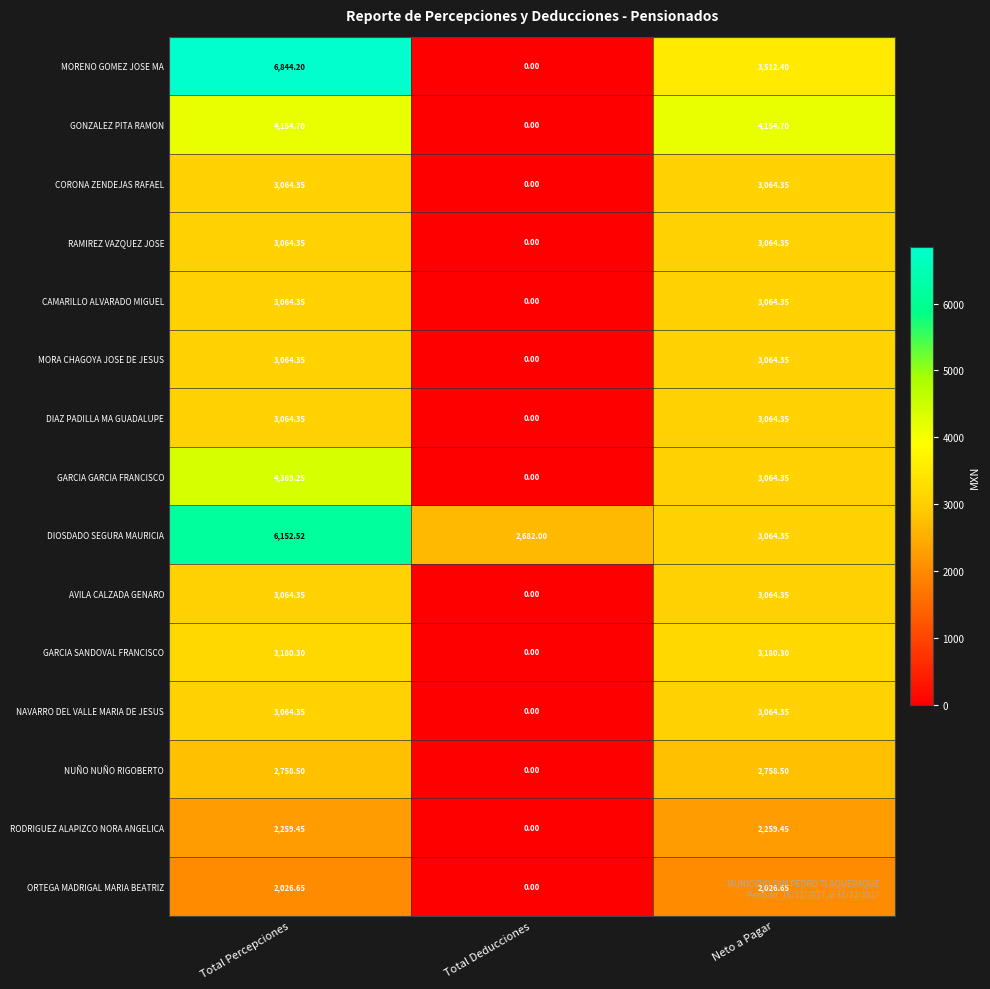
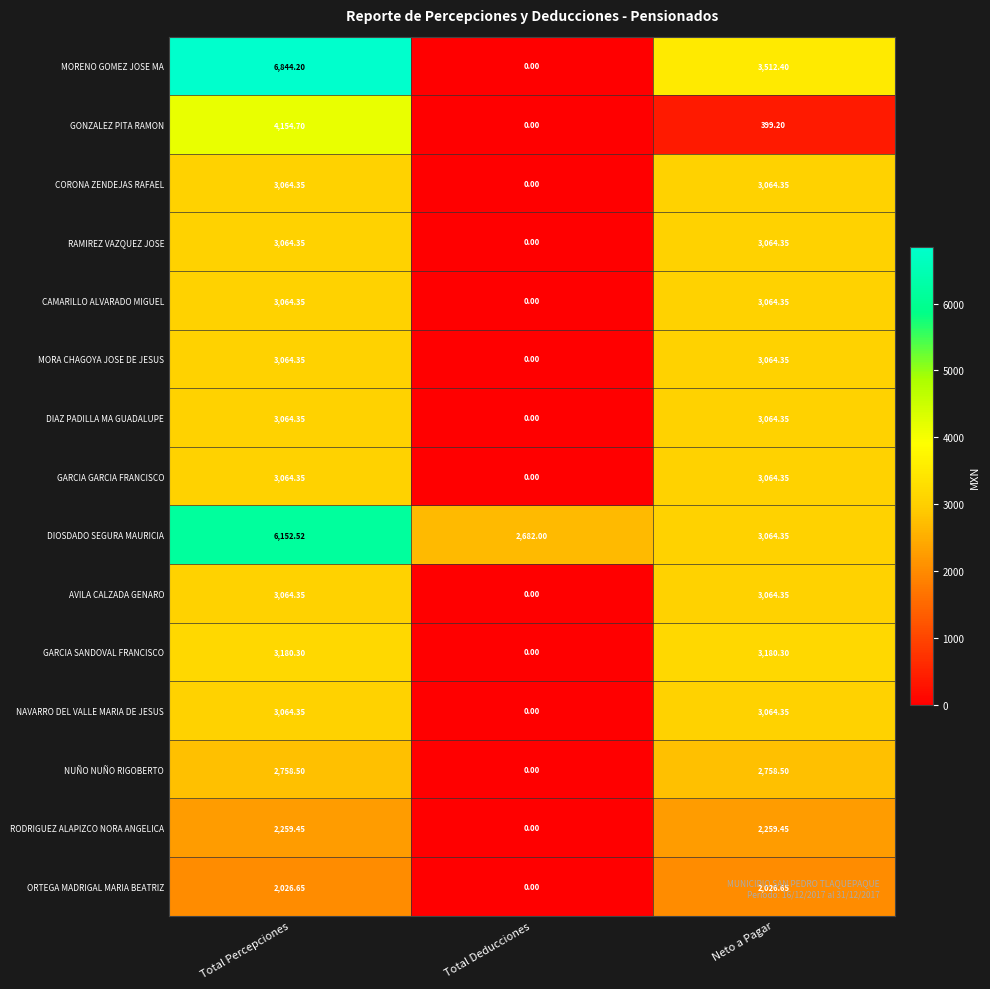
GONZALEZ PITA RAMON, Neto a Pagar: 4,154.70 -> 399.20
GARCIA GARCIA FRANCISCO, Total Percepciones: 4,369.25 -> 3,064.35
